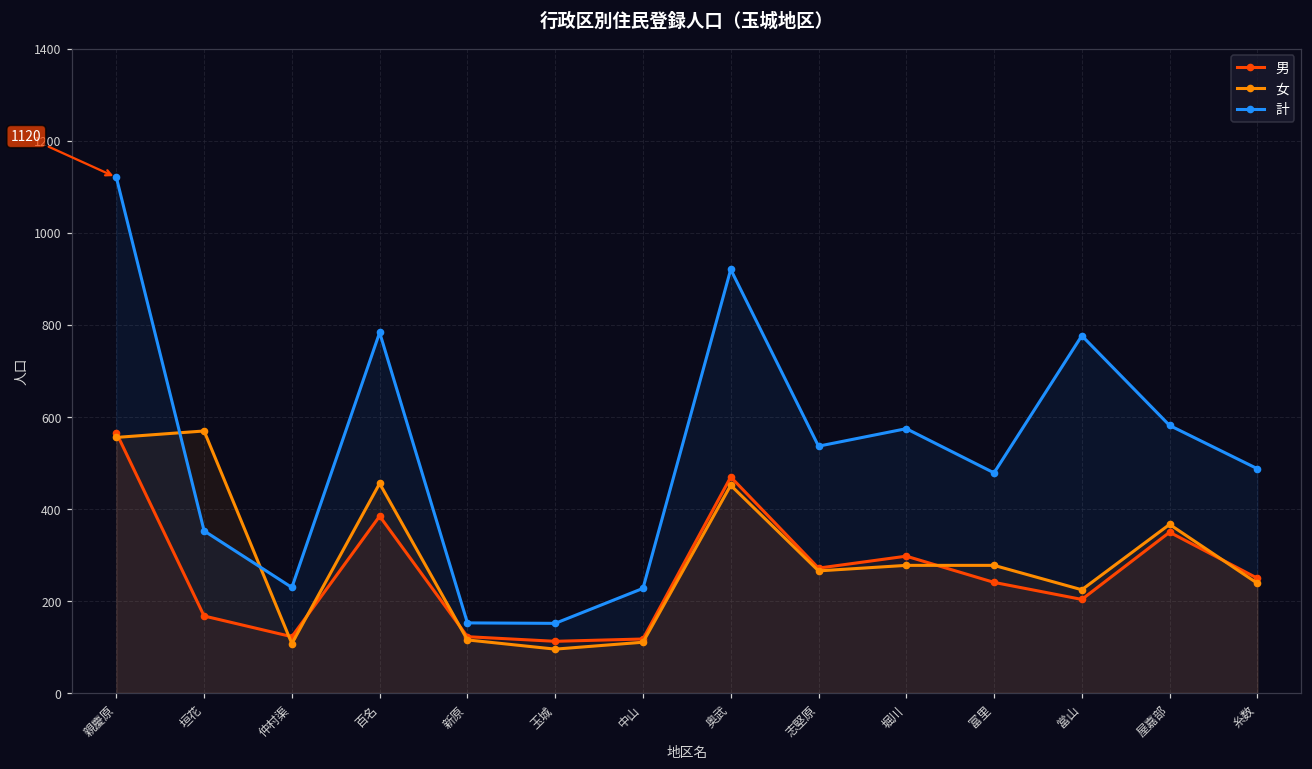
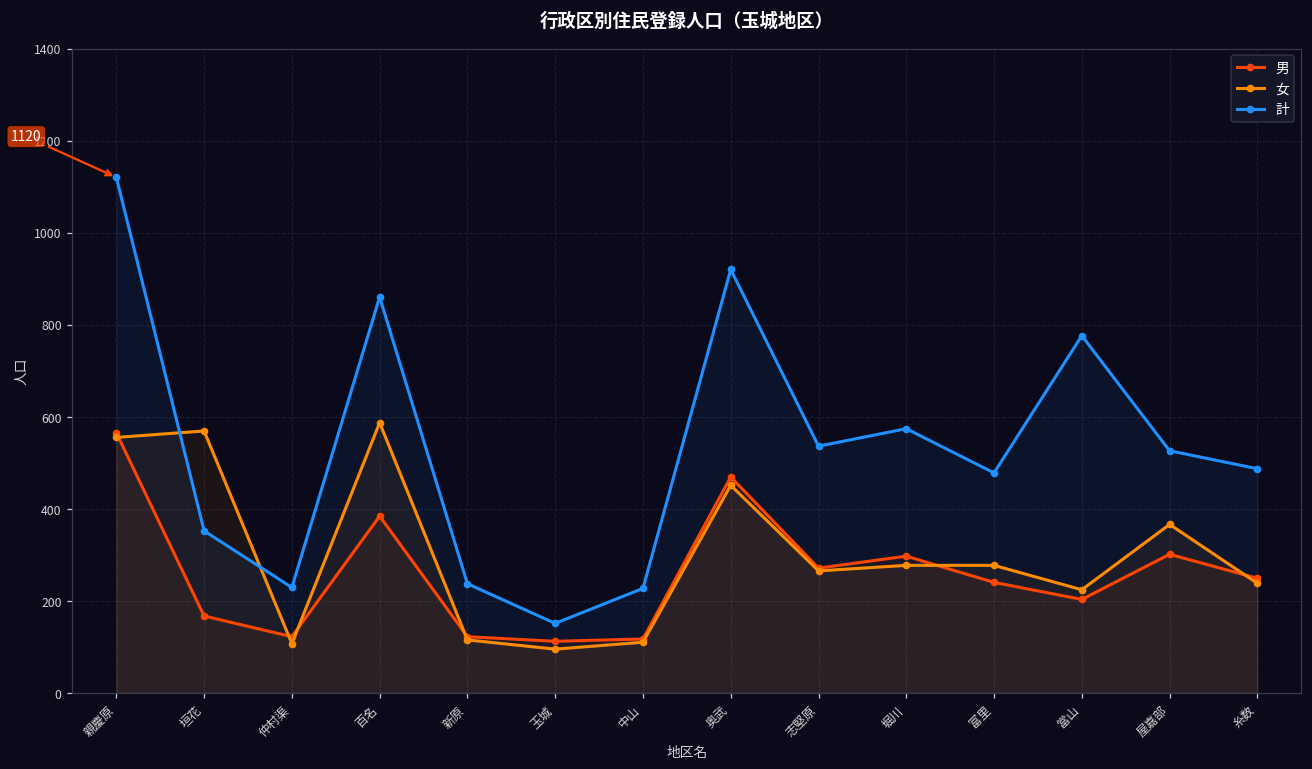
女, 百名: 460 -> 590
計, 百名: 780 -> 860
計, 新原: 150 -> 240
男, 屋嘉部: 350 -> 300
計, 屋嘉部: 580 -> 530
